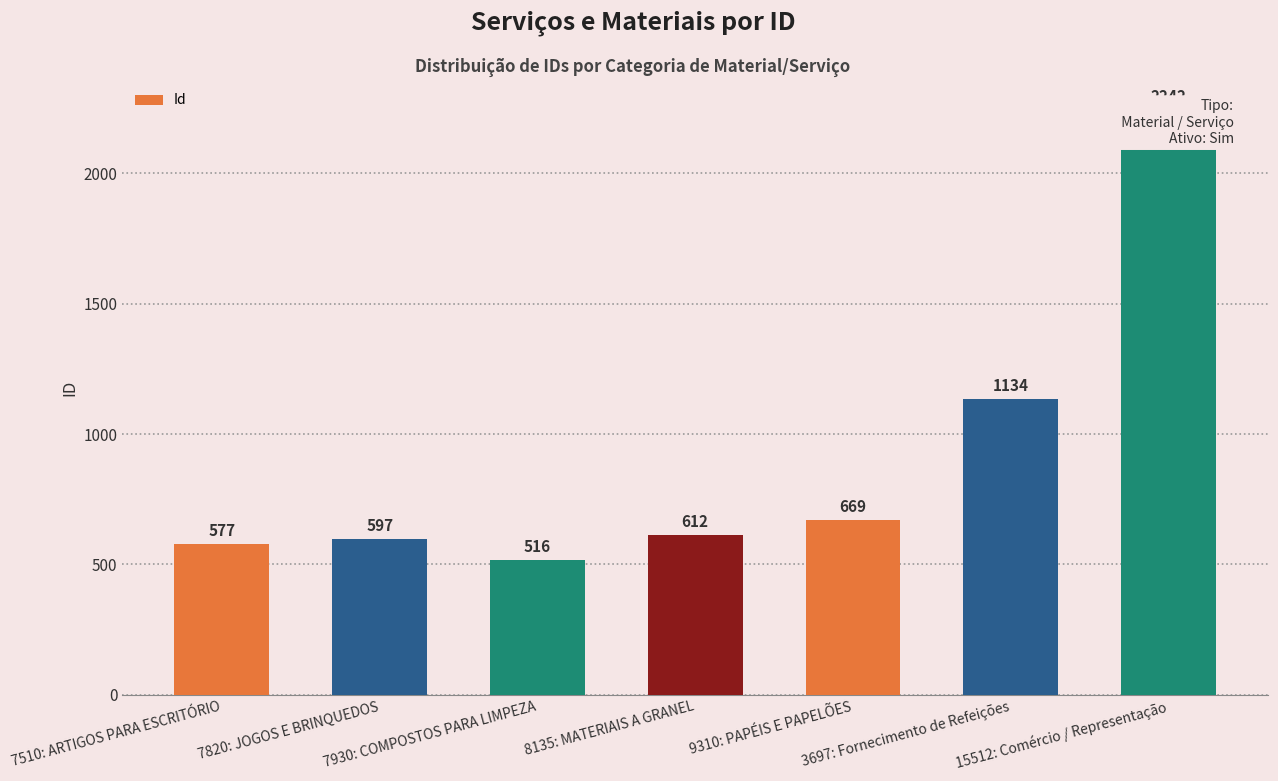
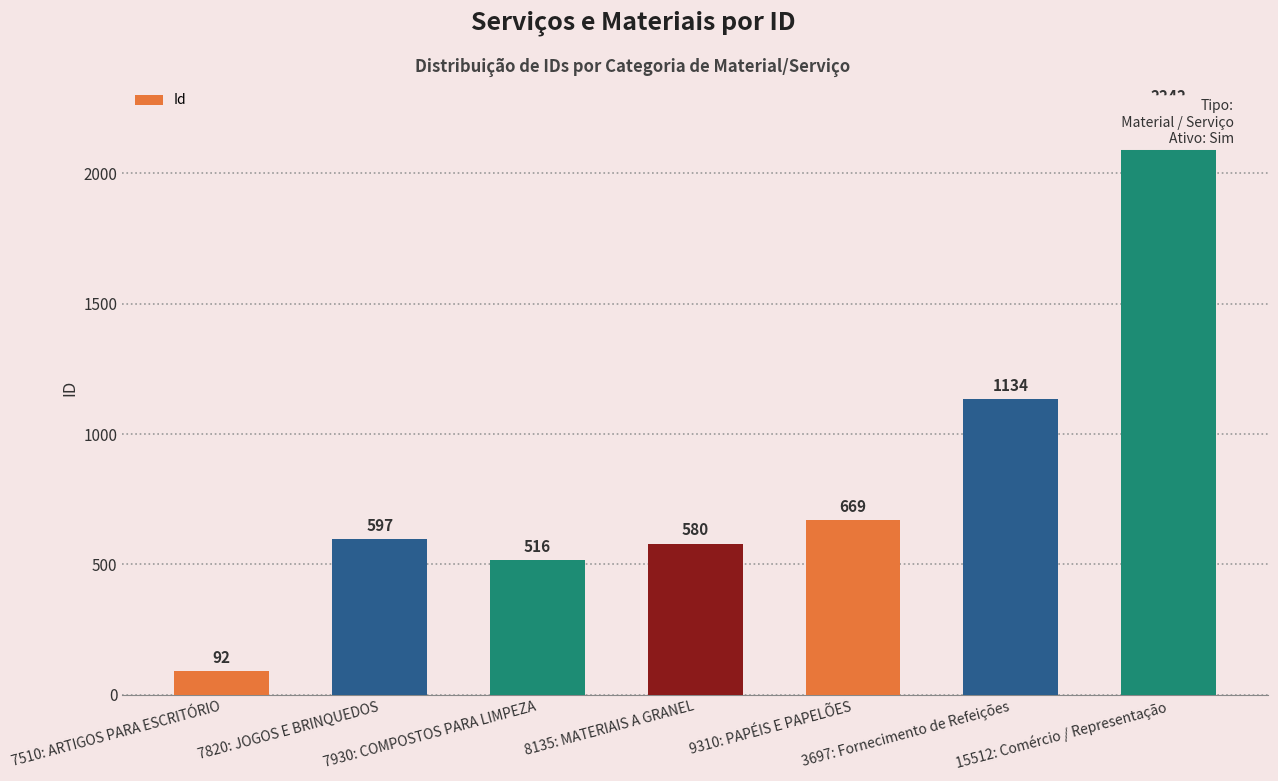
7510: ARTIGOS PARA ESCRITÓRIO: 577 -> 92
8135: MATERIAIS A GRANEL: 612 -> 580
